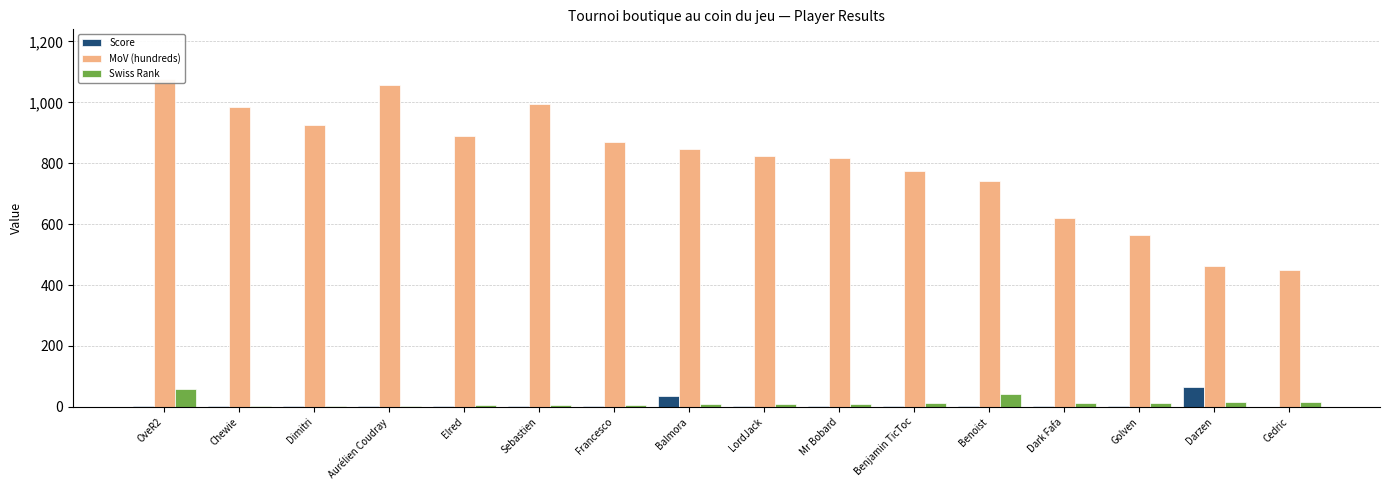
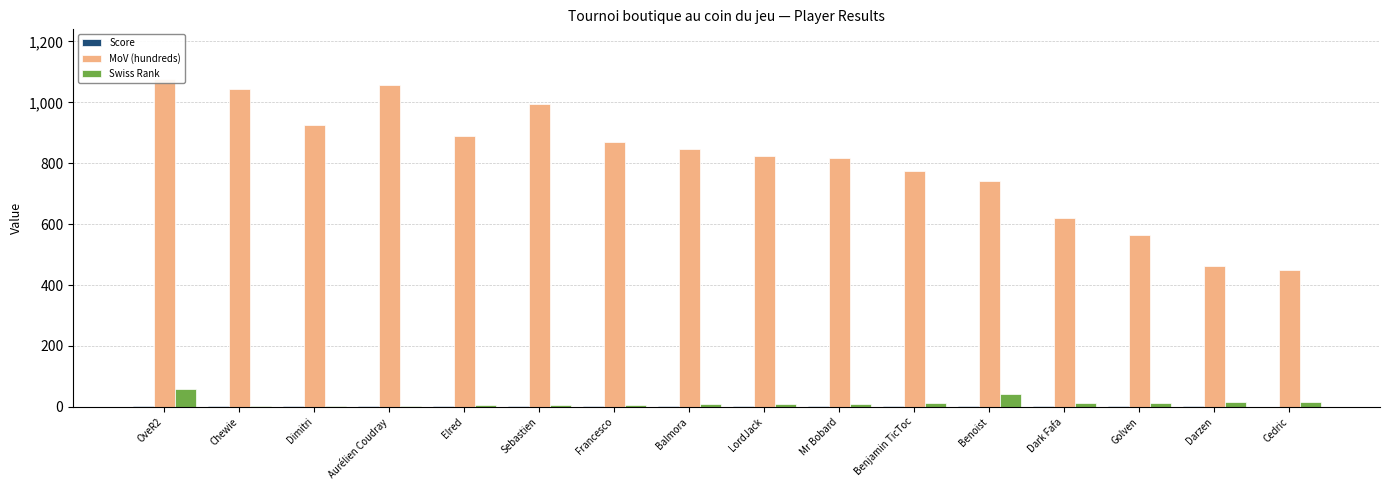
MoV (hundreds), Chewie: 980 -> 1,040
Score, Balmora: 40 -> 0
Score, Darzen: 70 -> 0
